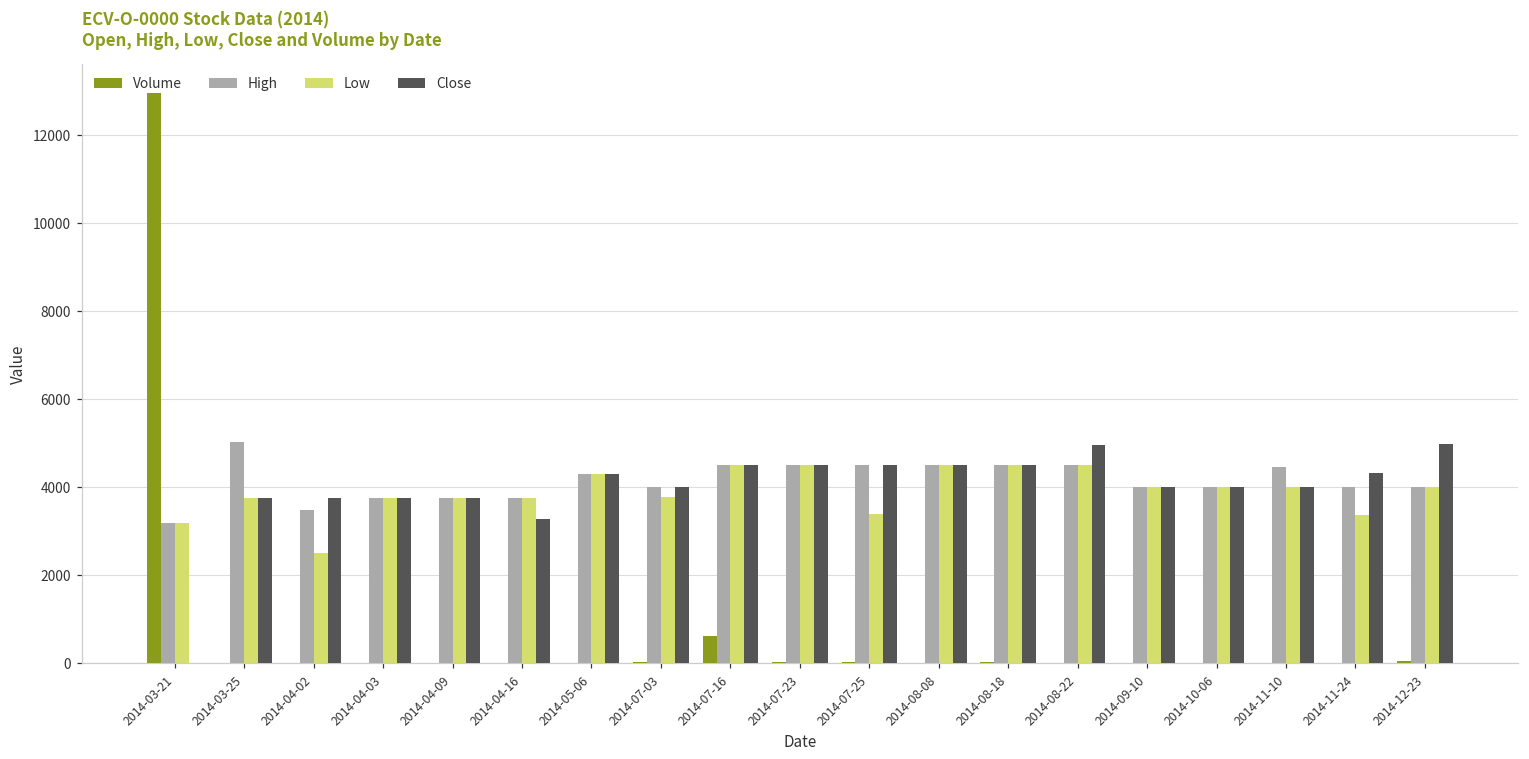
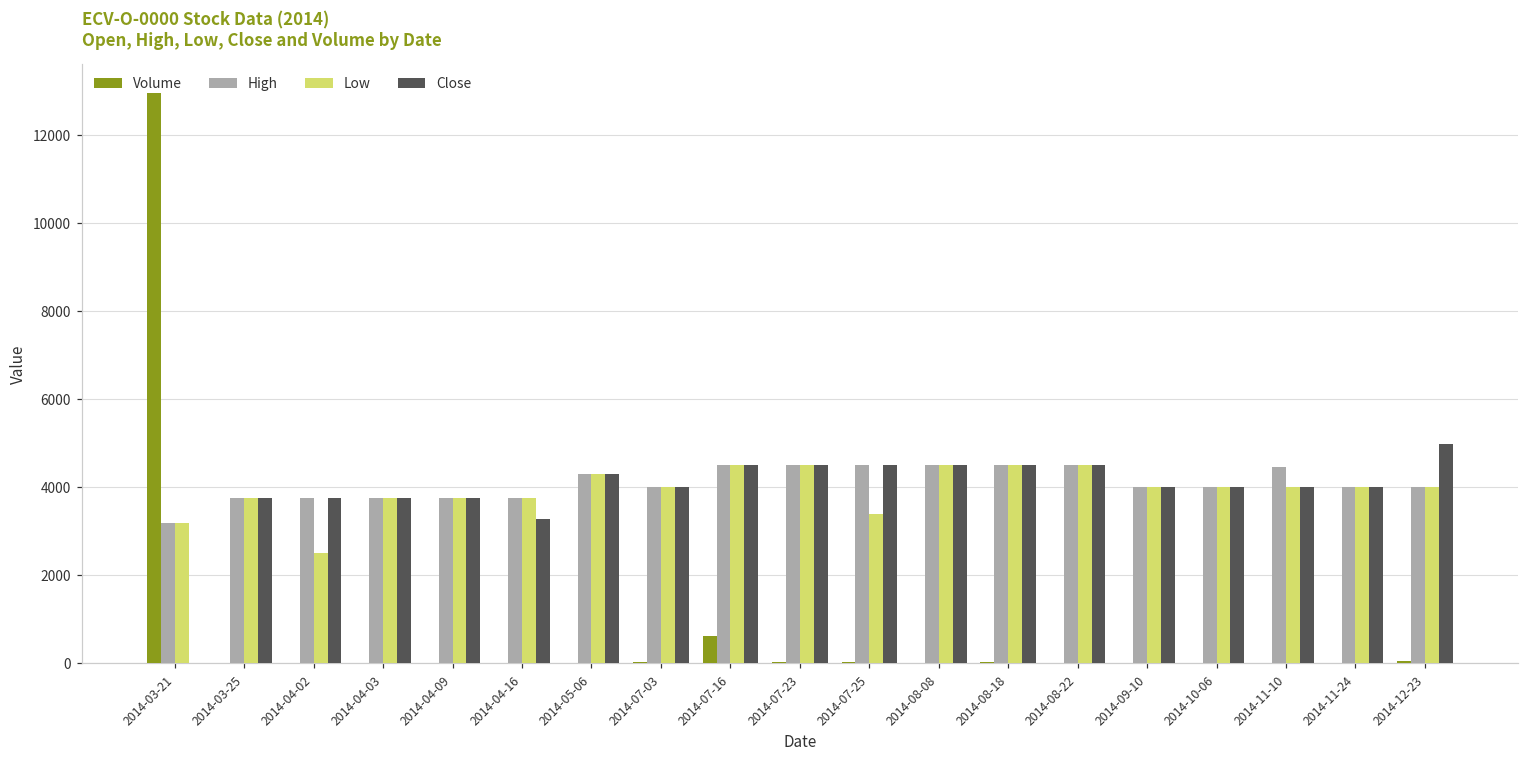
High, 2014-03-25: 5000 -> 3800
High, 2014-04-02: 3500 -> 3800
Low, 2014-07-03: 3800 -> 4000
Close, 2014-08-22: 5000 -> 4500
Low, 2014-11-24: 3400 -> 4000
Close, 2014-11-24: 4300 -> 4000
